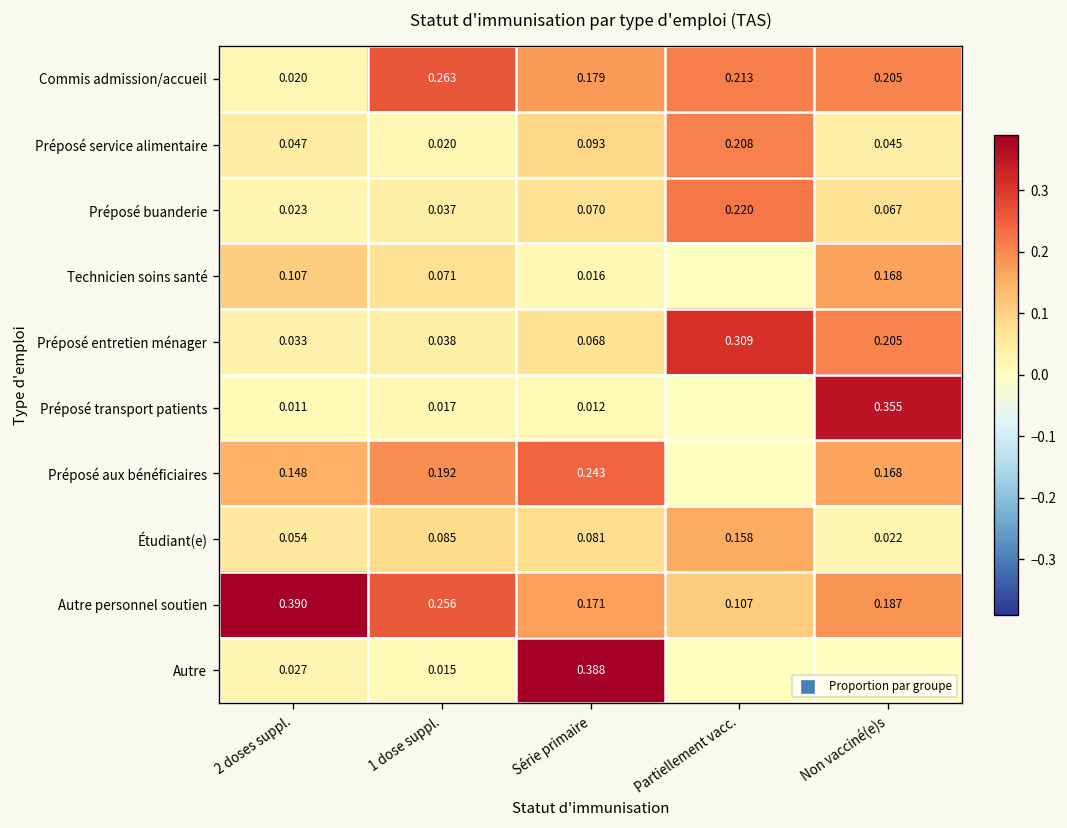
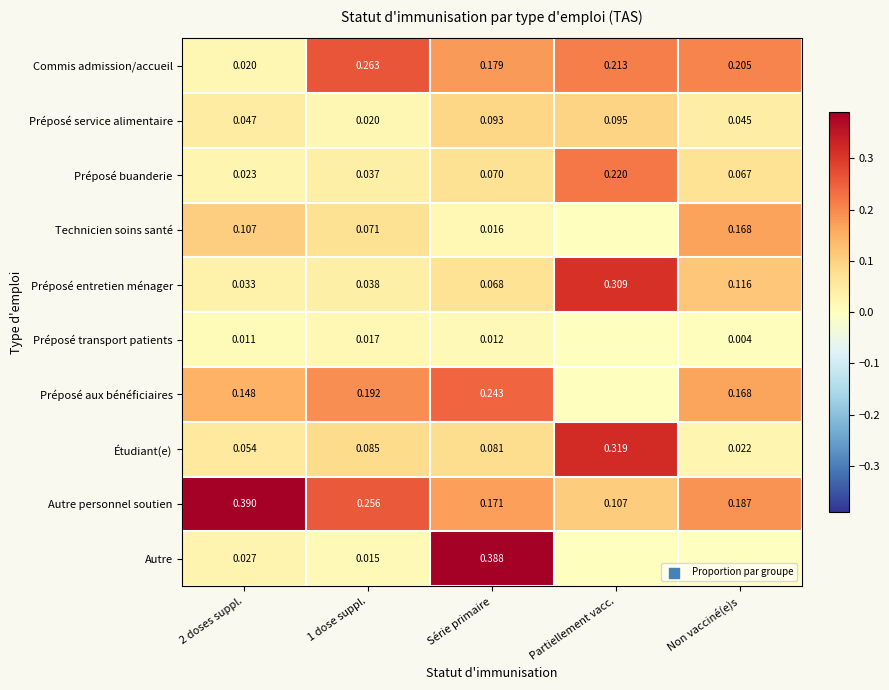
Préposé service alimentaire, Partiellement vacc.: 0.208 -> 0.095
Préposé entretien ménager, Non vacciné(e)s: 0.205 -> 0.116
Préposé transport patients, Non vacciné(e)s: 0.355 -> 0.004
Étudiant(e), Partiellement vacc.: 0.158 -> 0.319
